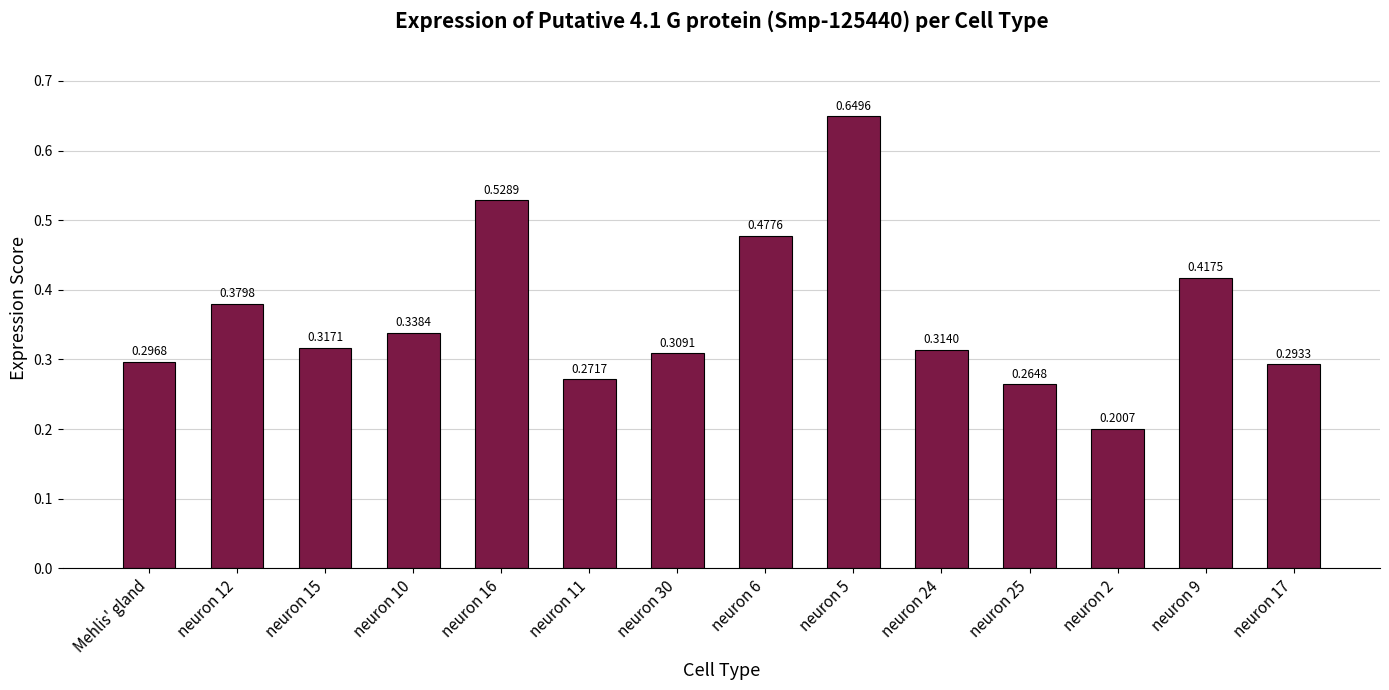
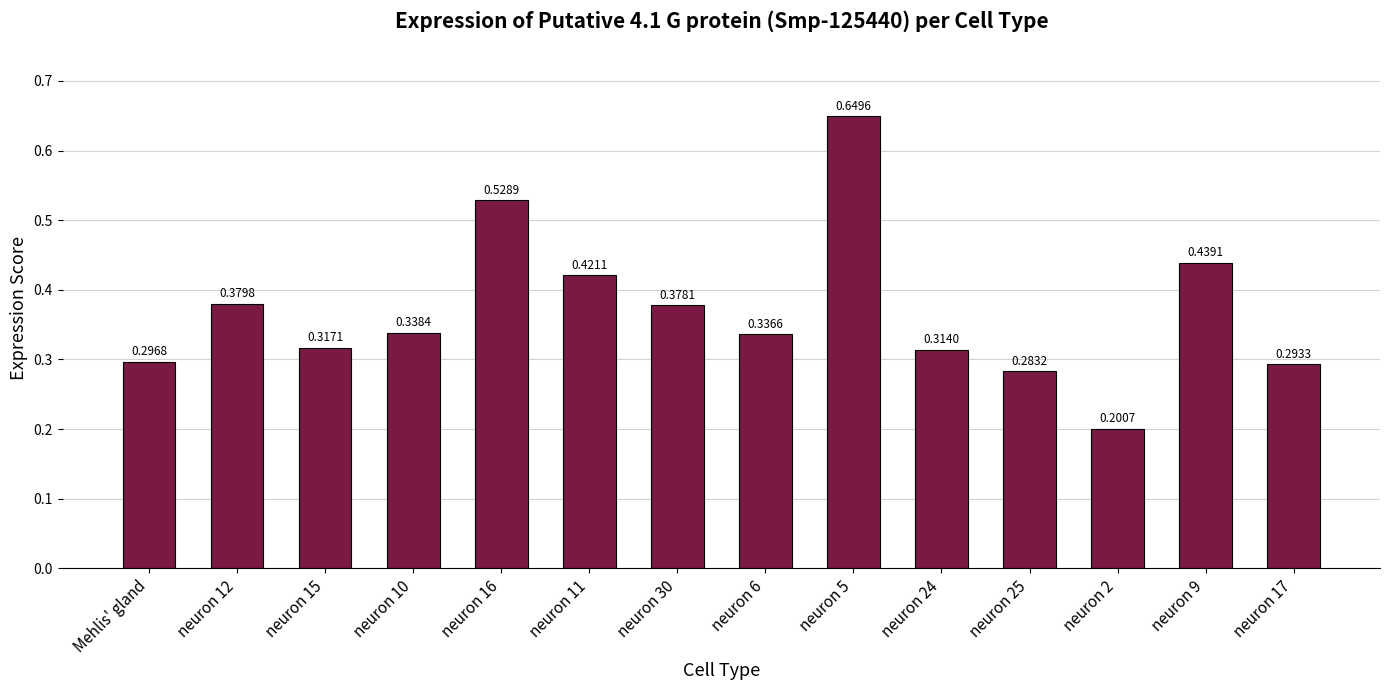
neuron 11: 0.2717 -> 0.4211
neuron 30: 0.3091 -> 0.3781
neuron 6: 0.4776 -> 0.3366
neuron 25: 0.2648 -> 0.2832
neuron 9: 0.4175 -> 0.4391
